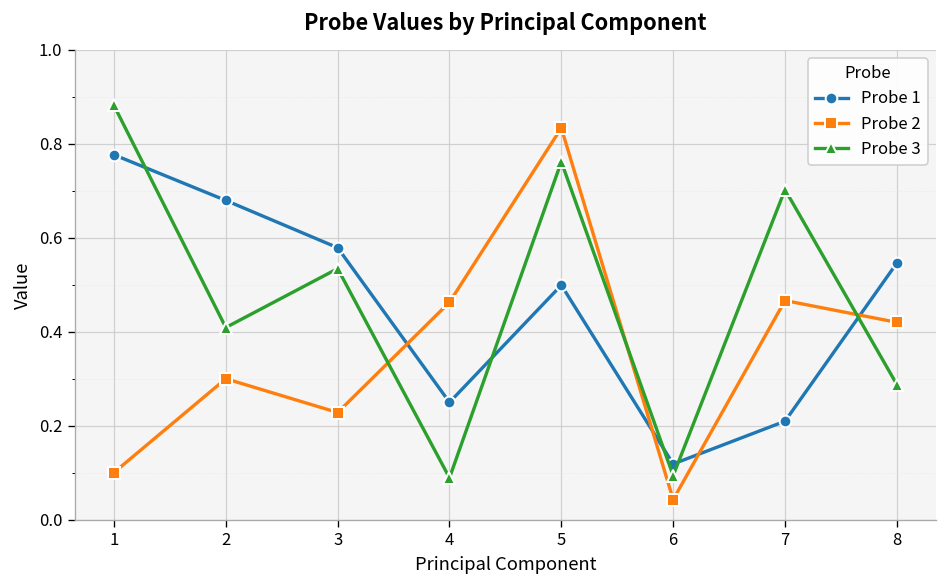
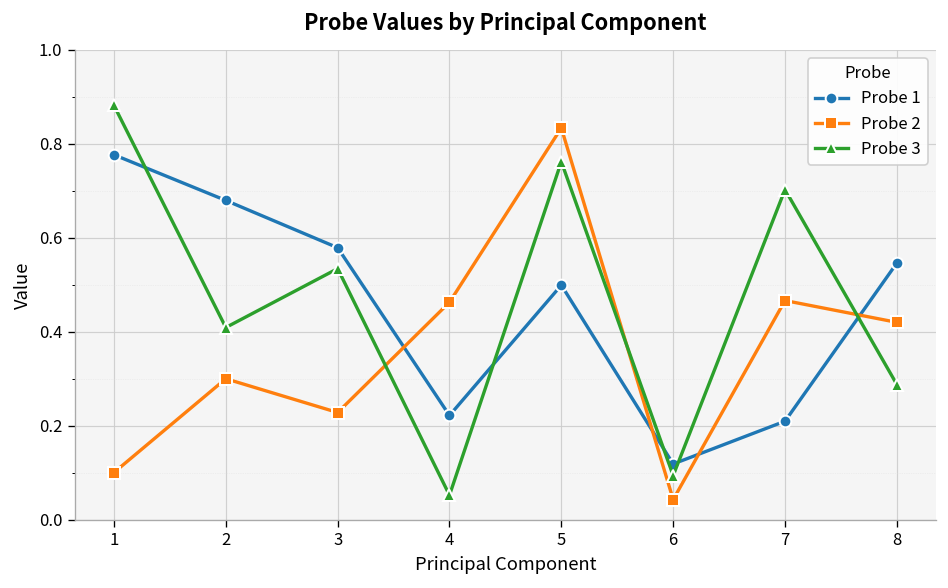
Probe 1, 4: 0.25 -> 0.22
Probe 3, 4: 0.09 -> 0.05
